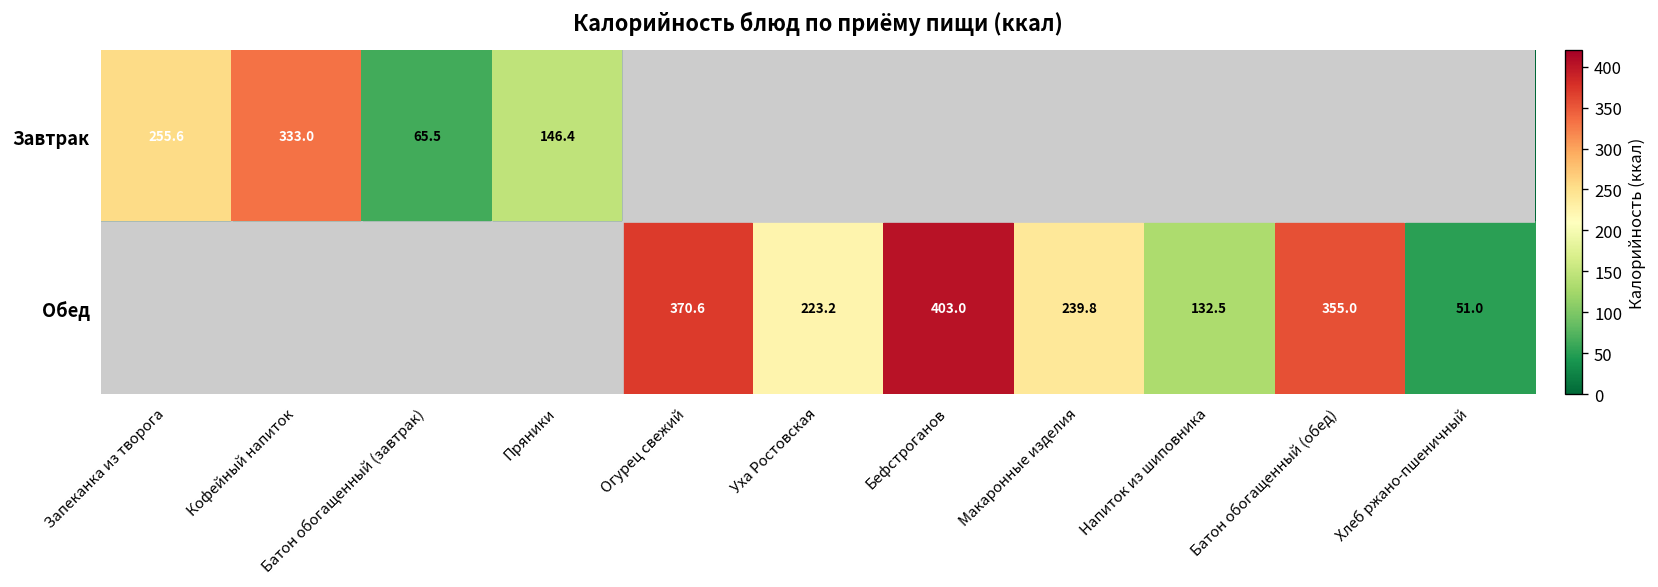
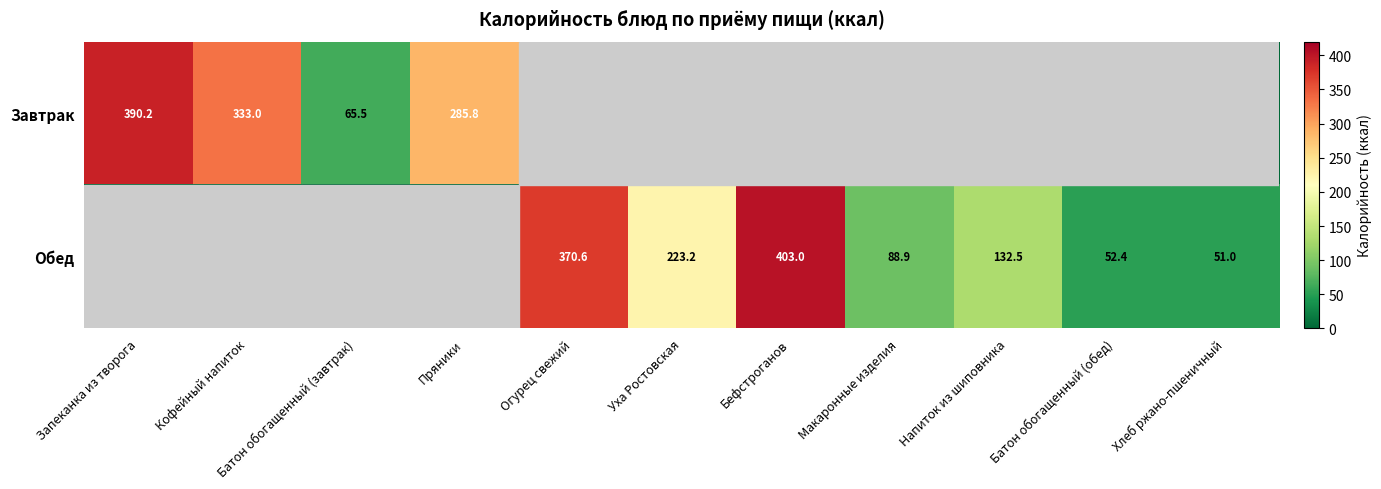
Завтрак, Запеканка из творога: 255.6 -> 390.2
Завтрак, Пряники: 146.4 -> 285.8
Обед, Макаронные изделия: 239.8 -> 88.9
Обед, Батон обогащенный (обед): 355.0 -> 52.4
